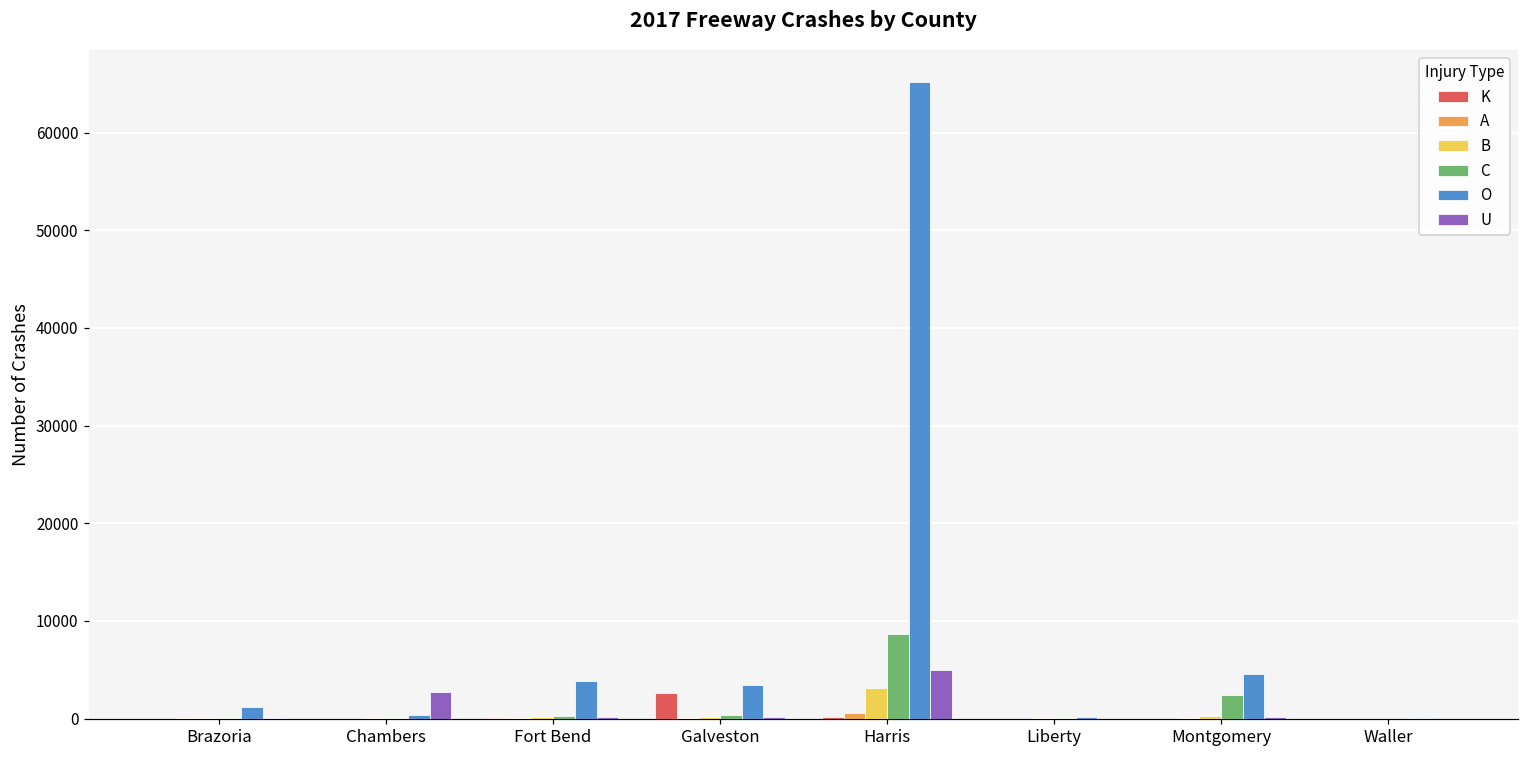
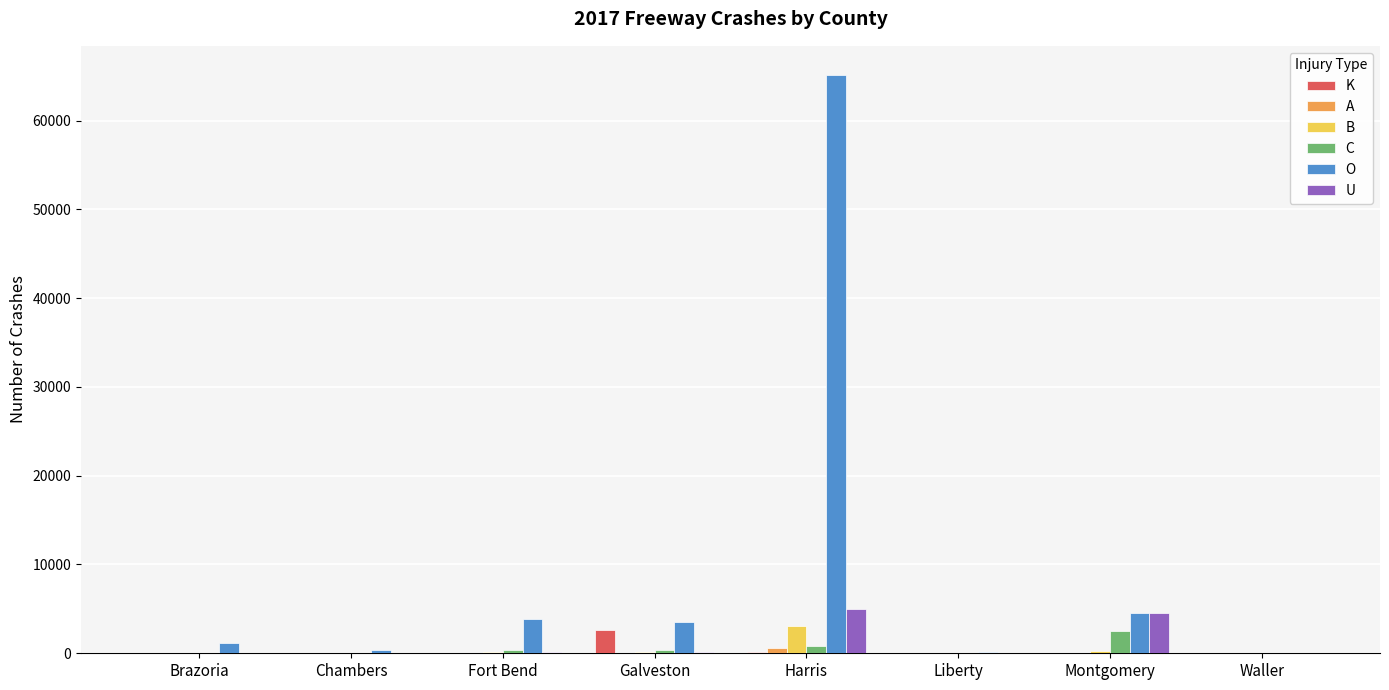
U, Chambers: 3000 -> 0
C, Harris: 9000 -> 1000
U, Montgomery: 0 -> 5000
